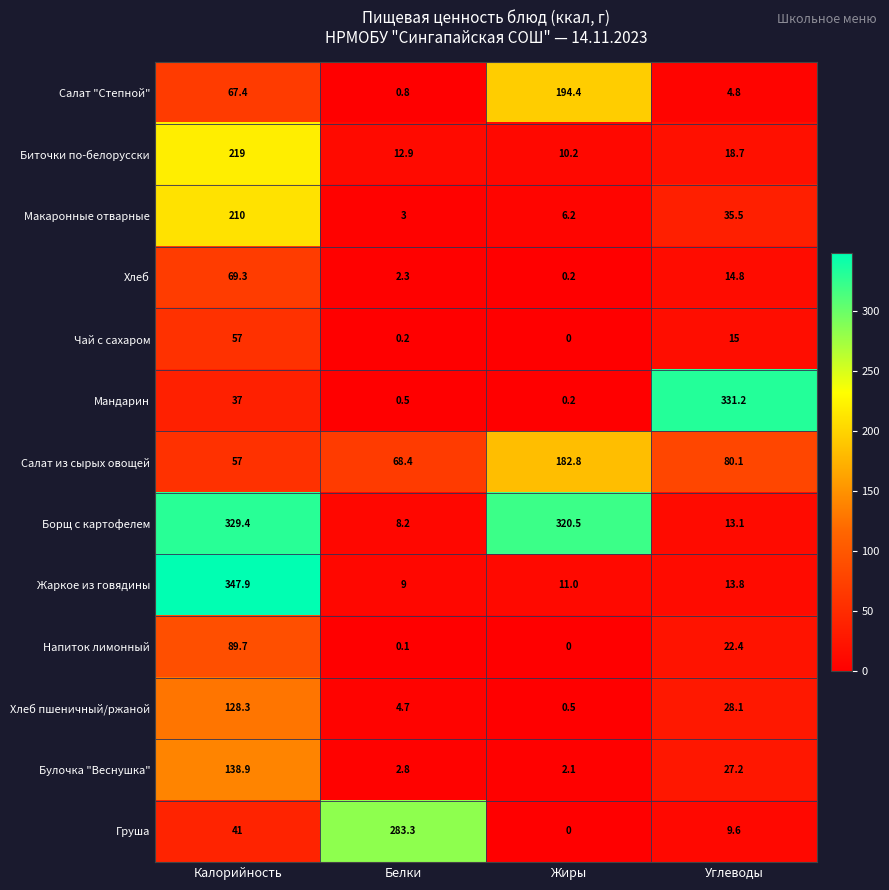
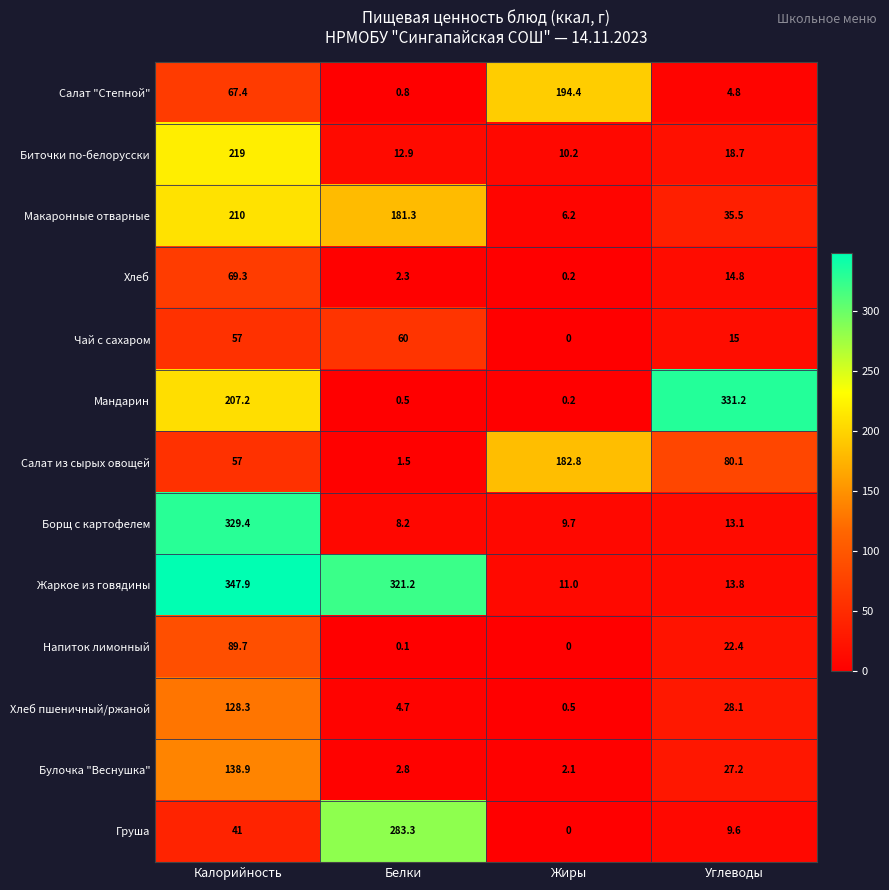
Макаронные отварные, Белки: 3 -> 181.3
Чай с сахаром, Белки: 0.2 -> 60
Мандарин, Калорийность: 37 -> 207.2
Салат из сырых овощей, Белки: 68.4 -> 1.5
Борщ с картофелем, Жиры: 320.5 -> 9.7
Жаркое из говядины, Белки: 9 -> 321.2
